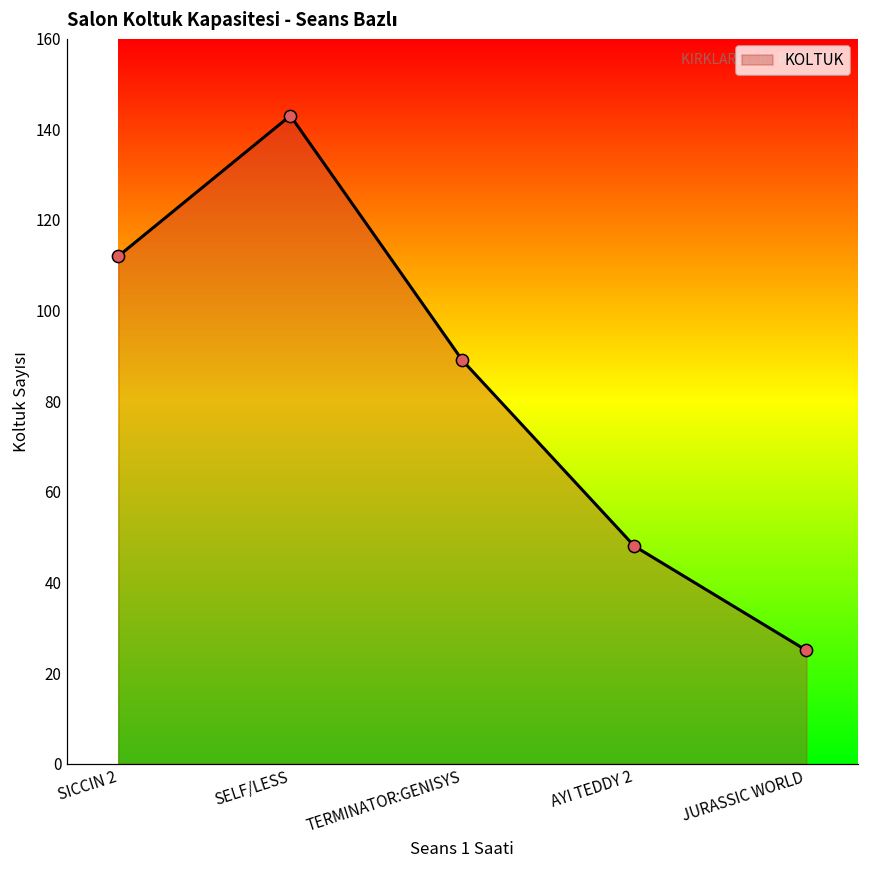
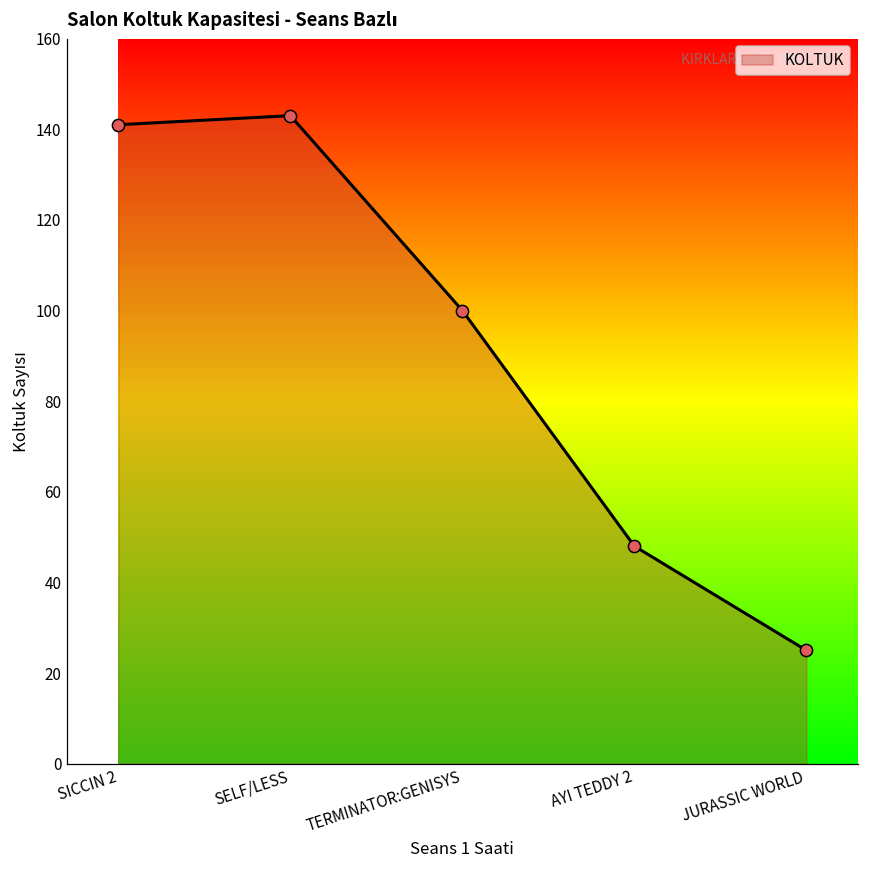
SICCIN 2: 112 -> 141
TERMINATOR:GENISYS: 89 -> 100
